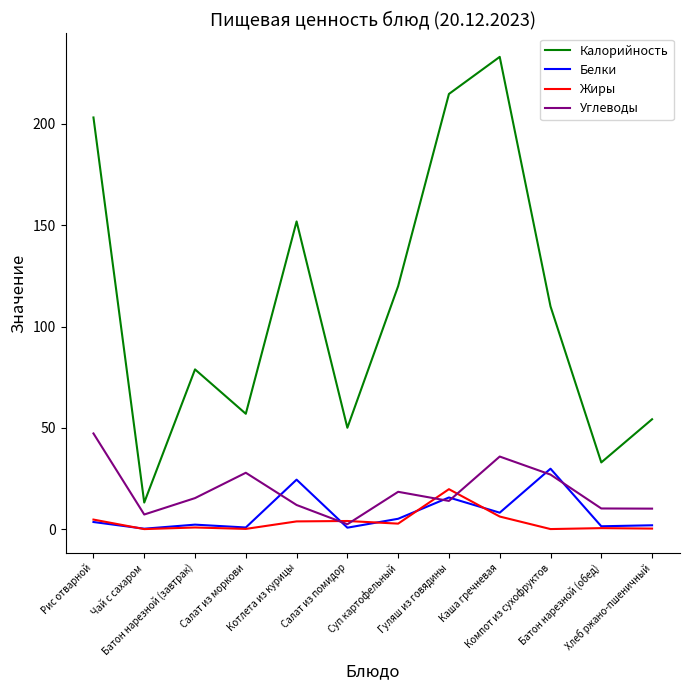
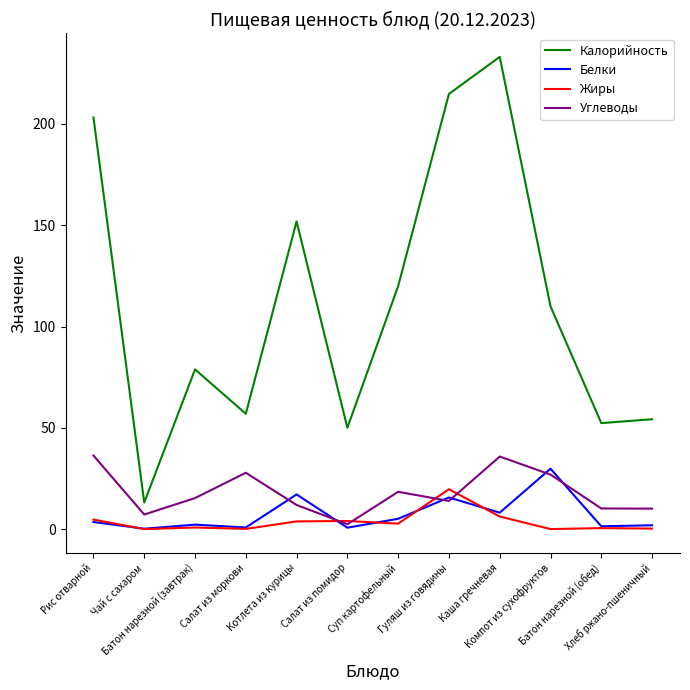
Углеводы, Рис отварной: 47 -> 36
Белки, Котлета из курицы: 25 -> 17
Калорийность, Батон нарезной (обед): 33 -> 52
